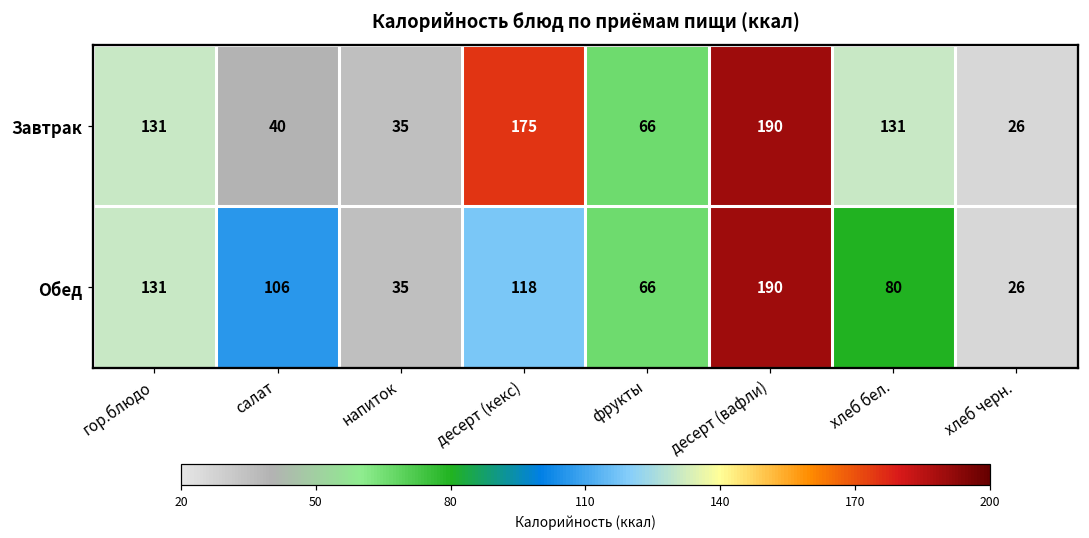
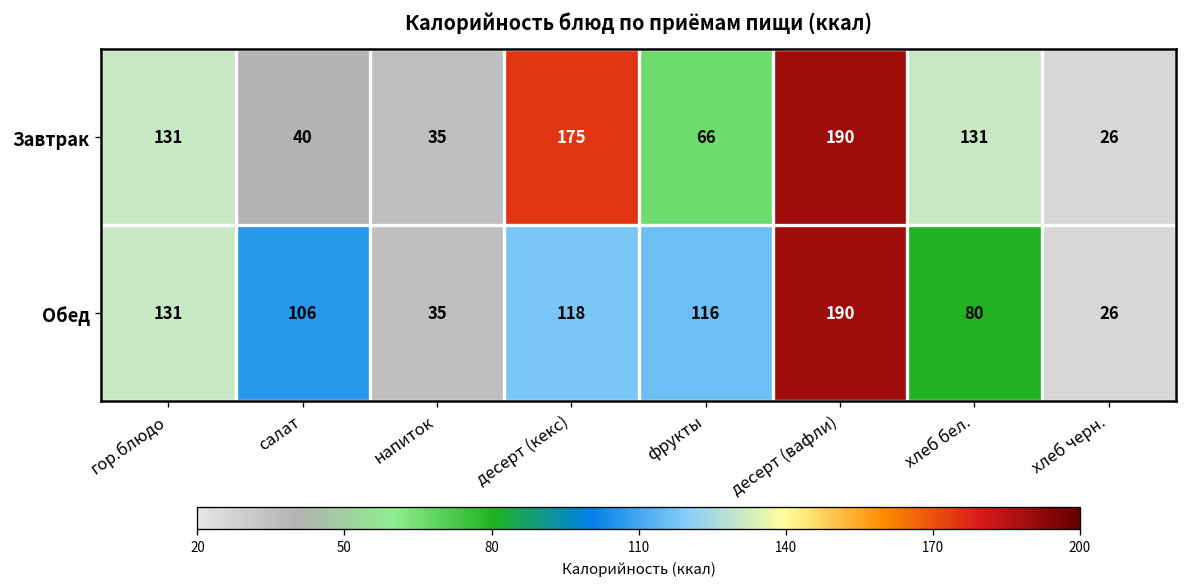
Обед, фрукты: 66 -> 116
